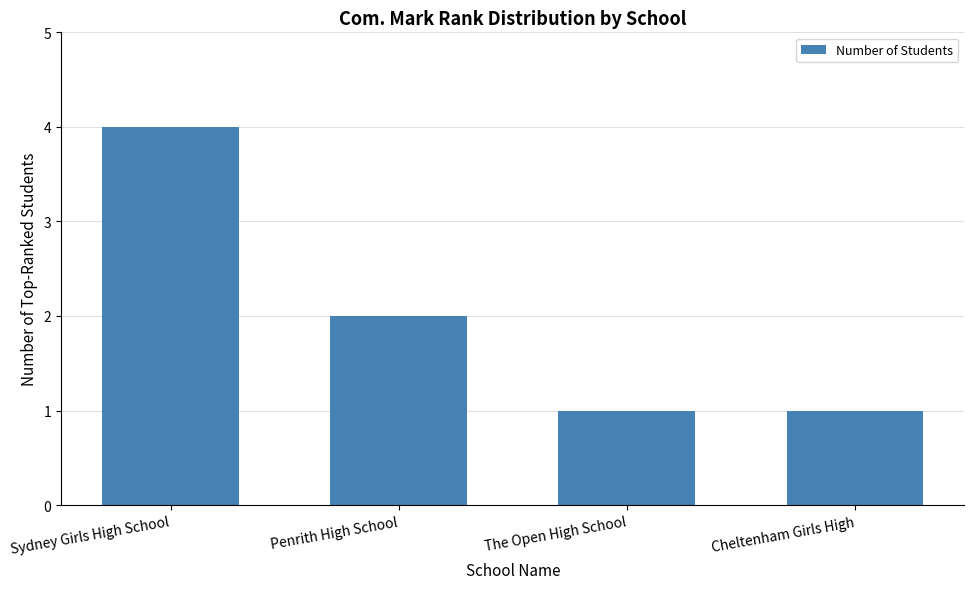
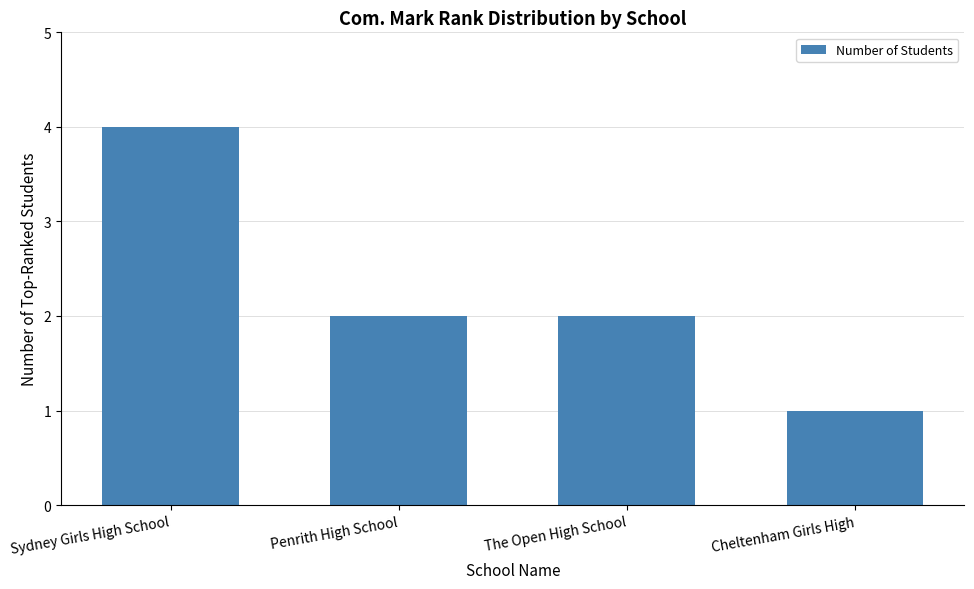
The Open High School: 1 -> 2
